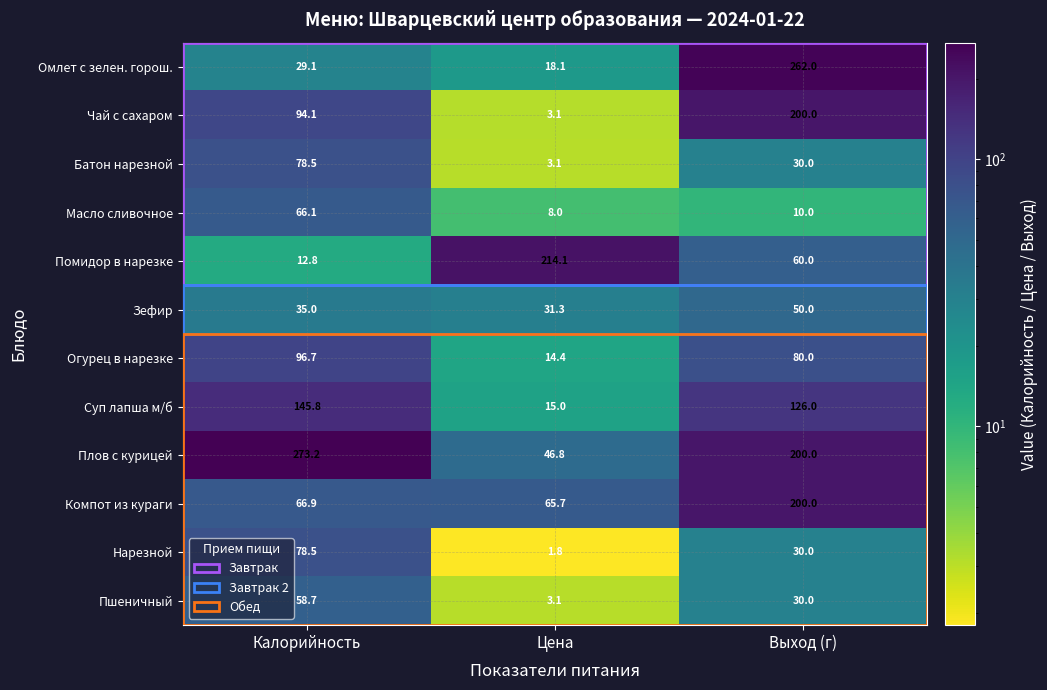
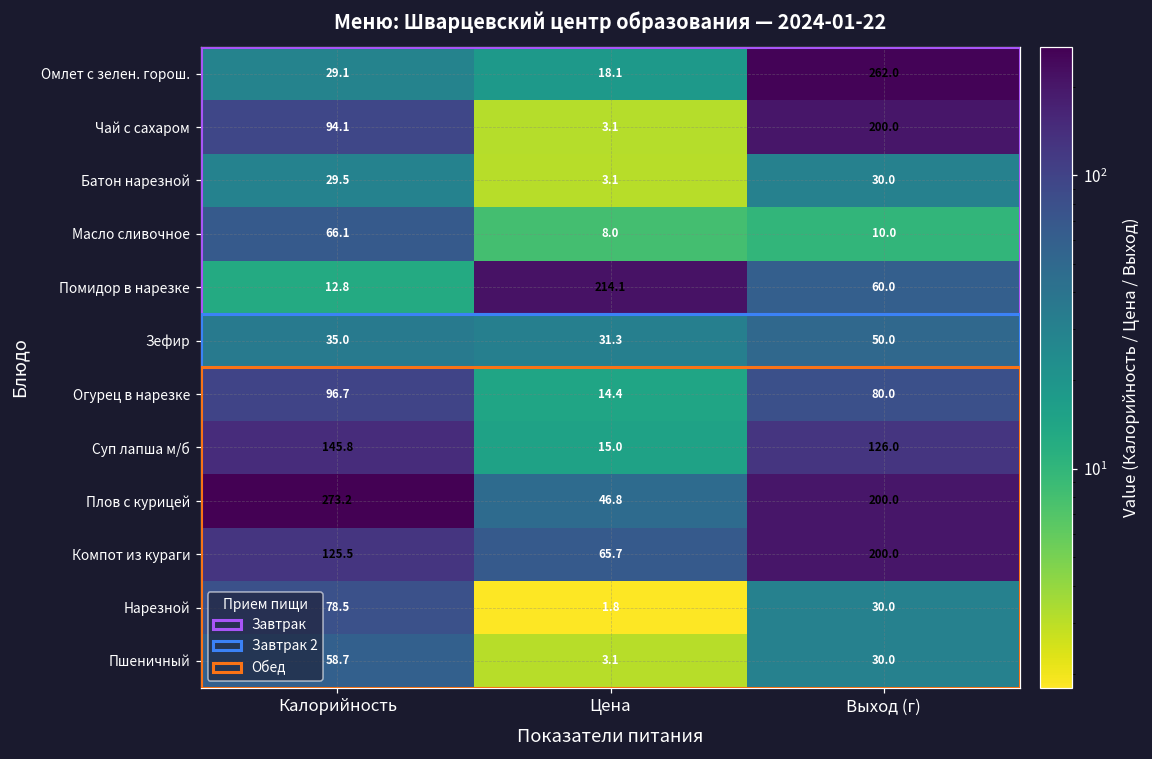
Батон нарезной, Калорийность: 78.5 -> 29.5
Компот из кураги, Калорийность: 66.9 -> 125.5
